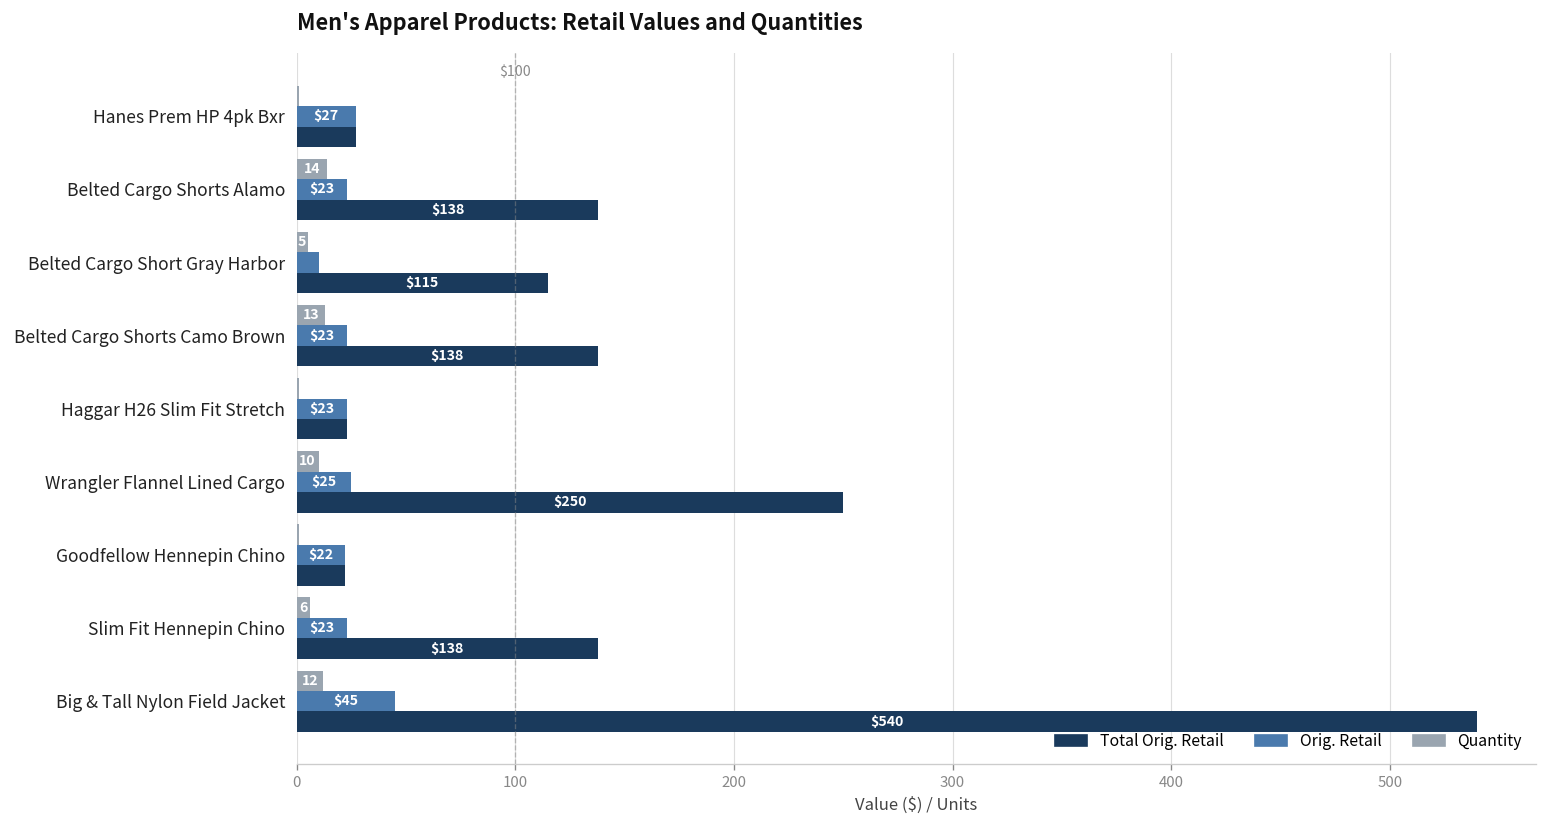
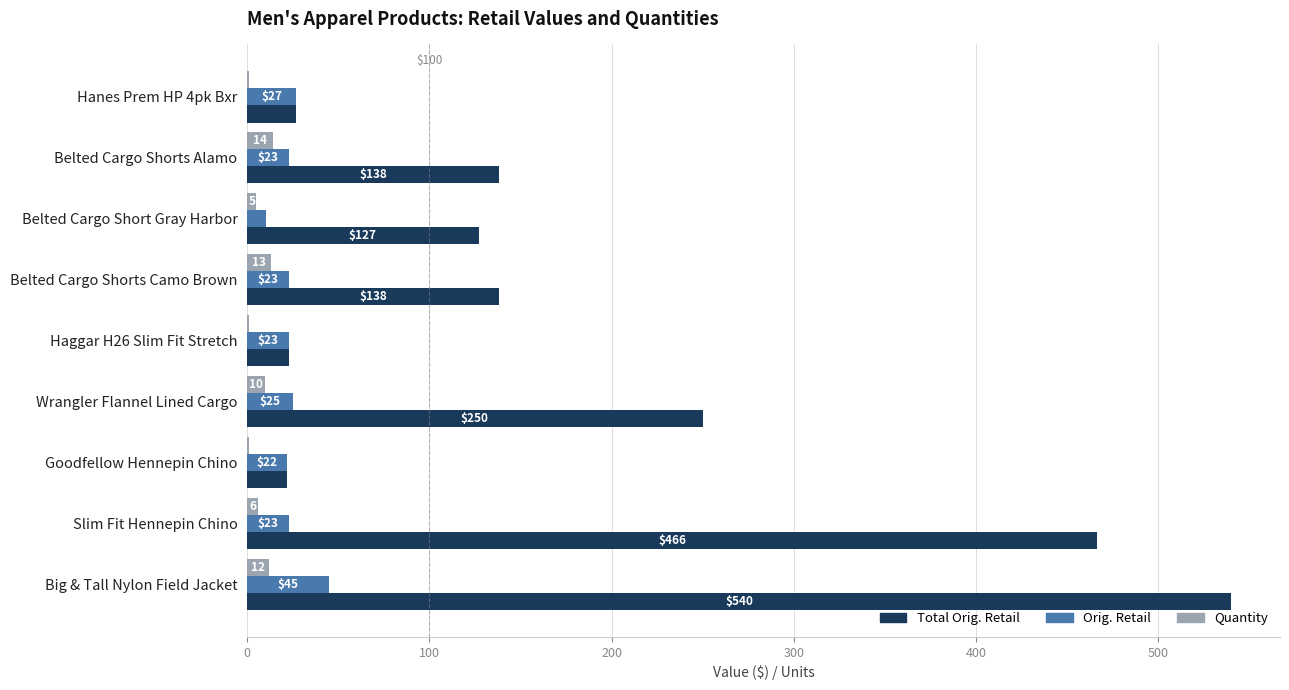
Total Orig. Retail, Belted Cargo Short Gray Harbor: $115 -> $127
Total Orig. Retail, Slim Fit Hennepin Chino: $138 -> $466
